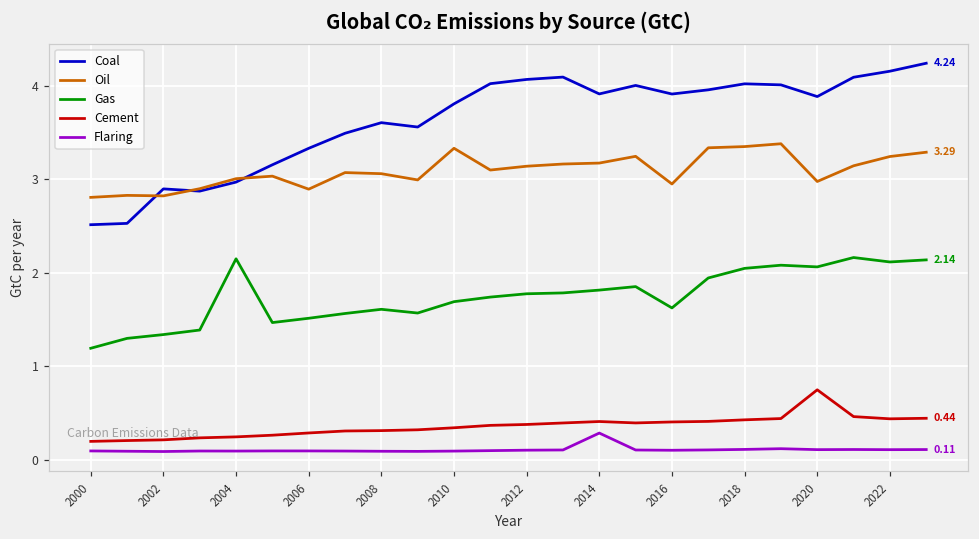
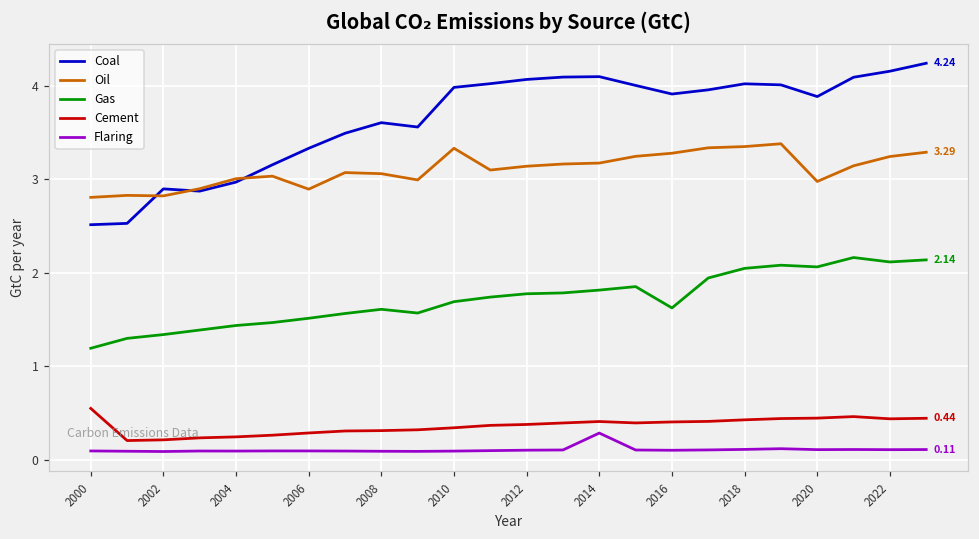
Cement, 2000: 0.2 -> 0.5
Gas, 2004: 2.1 -> 1.4
Coal, 2010: 3.8 -> 4.0
Coal, 2014: 3.9 -> 4.1
Oil, 2016: 2.9 -> 3.3
Cement, 2020: 0.7 -> 0.4
